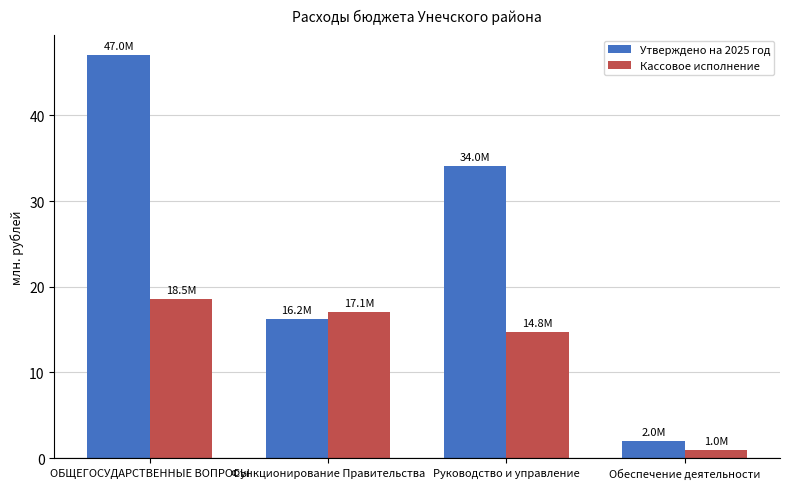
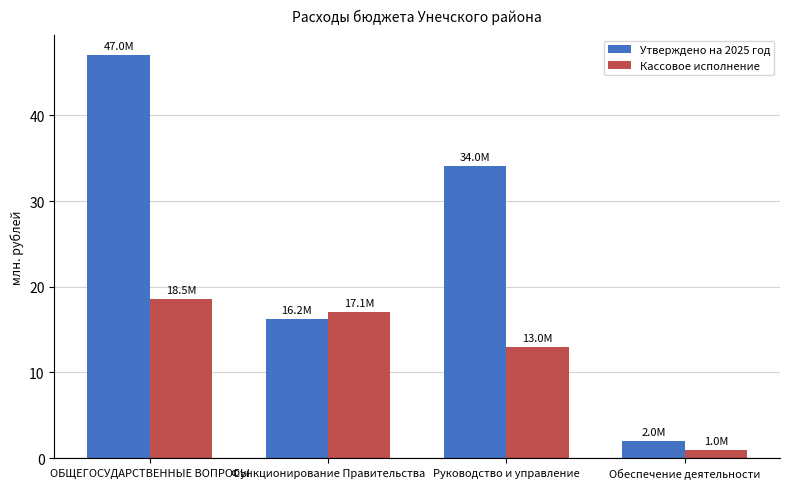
Кассовое исполнение, Руководство и управление: 14.8M -> 13.0M
